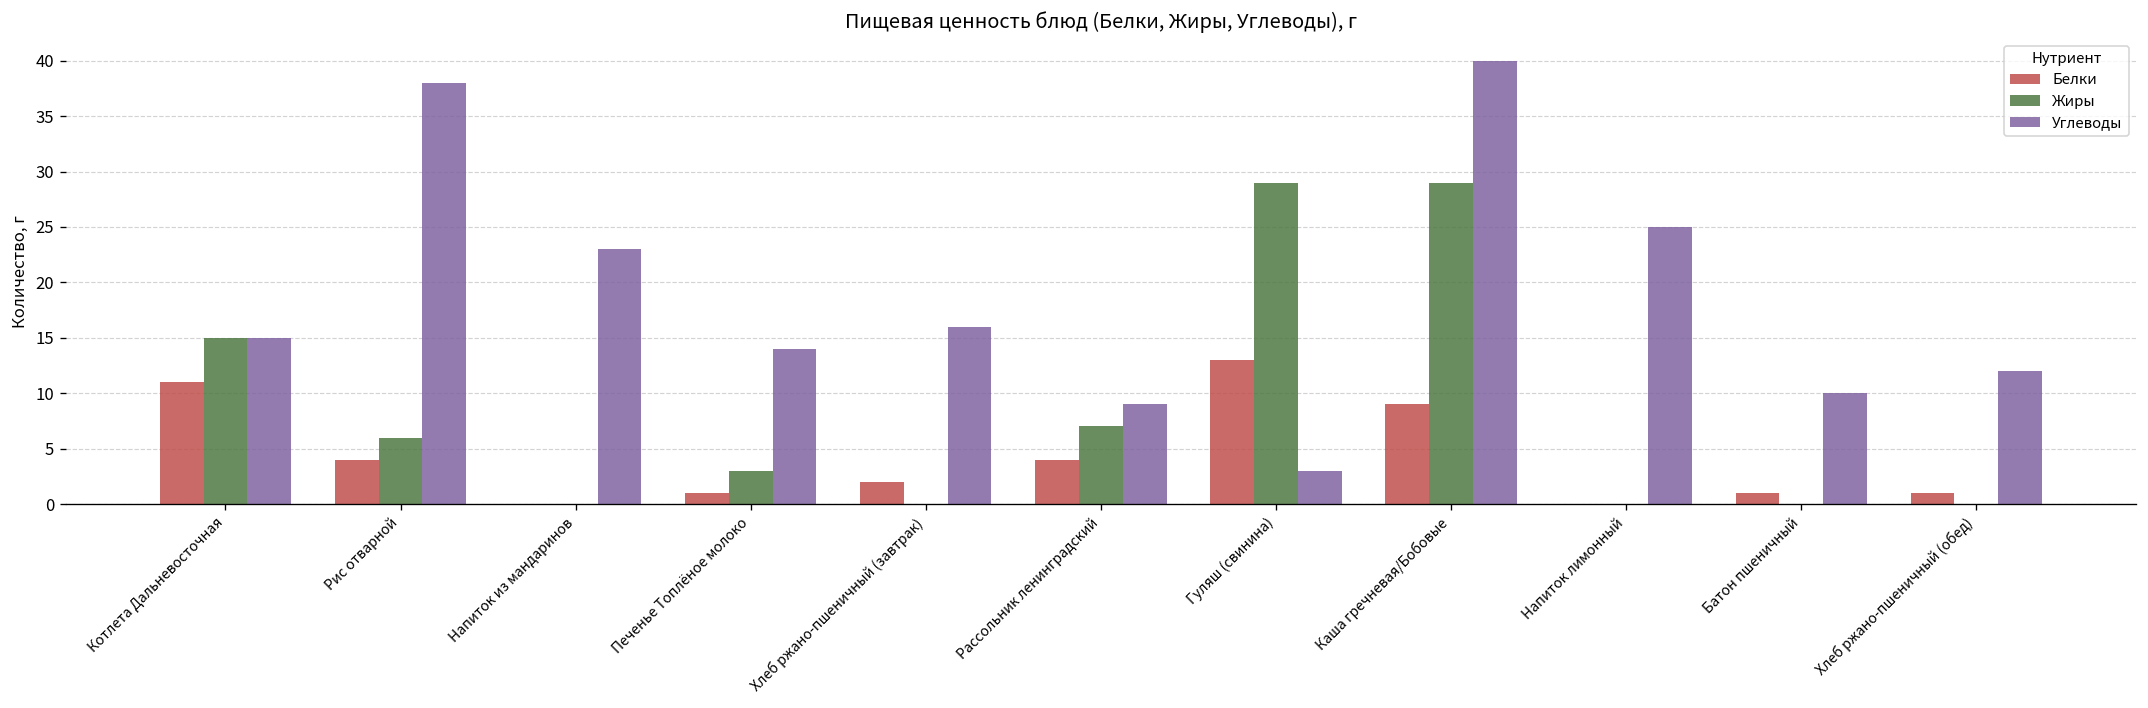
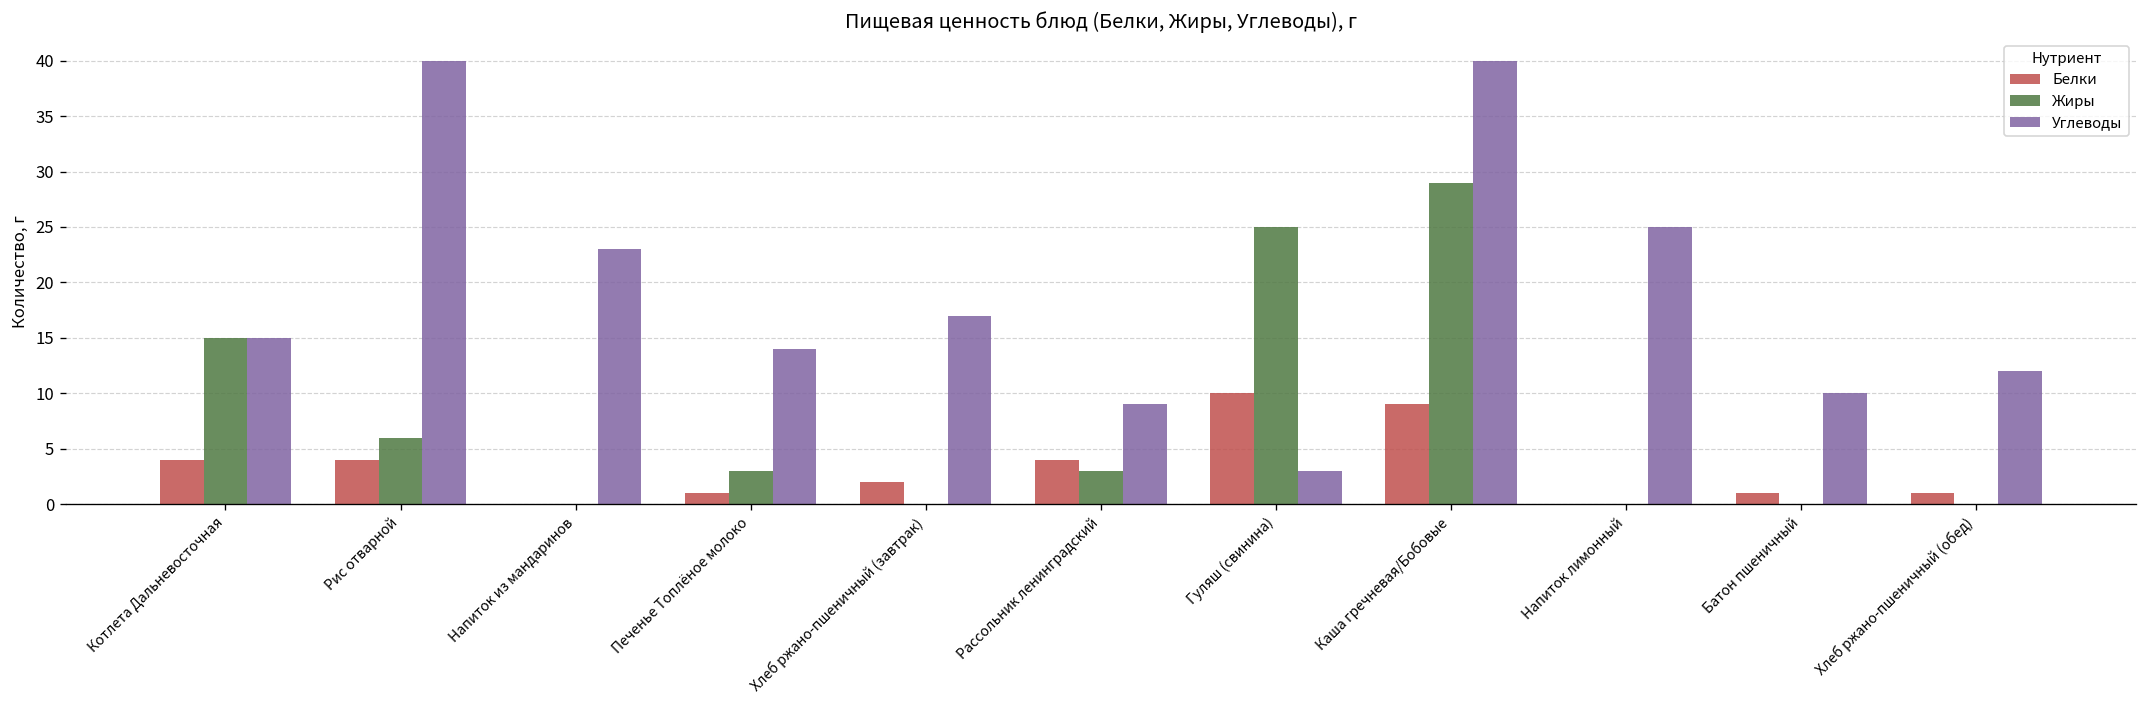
Белки, Котлета Дальневосточная: 11 -> 4
Углеводы, Рис отварной: 38 -> 40
Углеводы, Хлеб ржано-пшеничный (завтрак): 16 -> 17
Жиры, Рассольник ленинградский: 7 -> 3
Белки, Гуляш (свинина): 13 -> 10
Жиры, Гуляш (свинина): 29 -> 25
